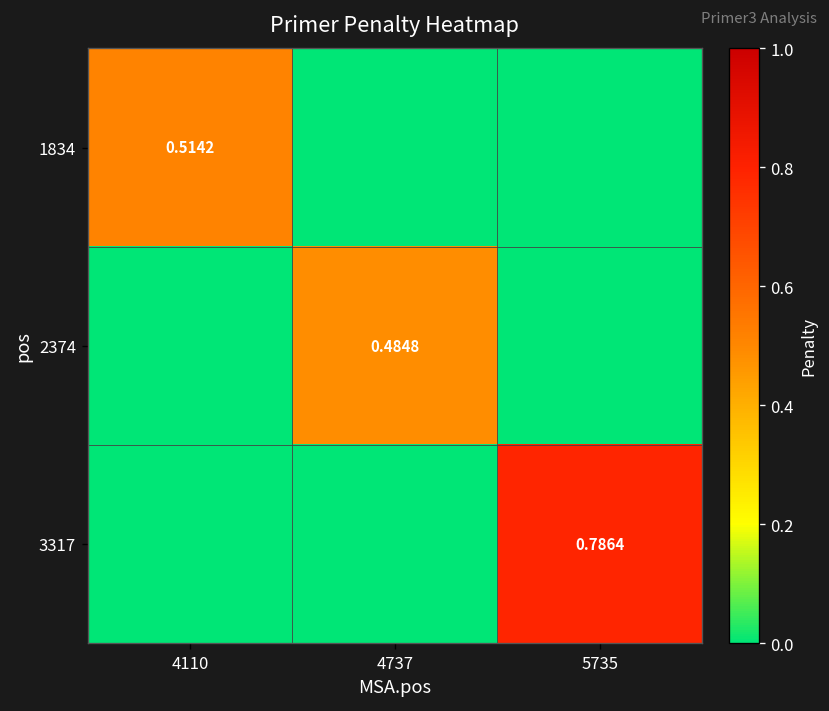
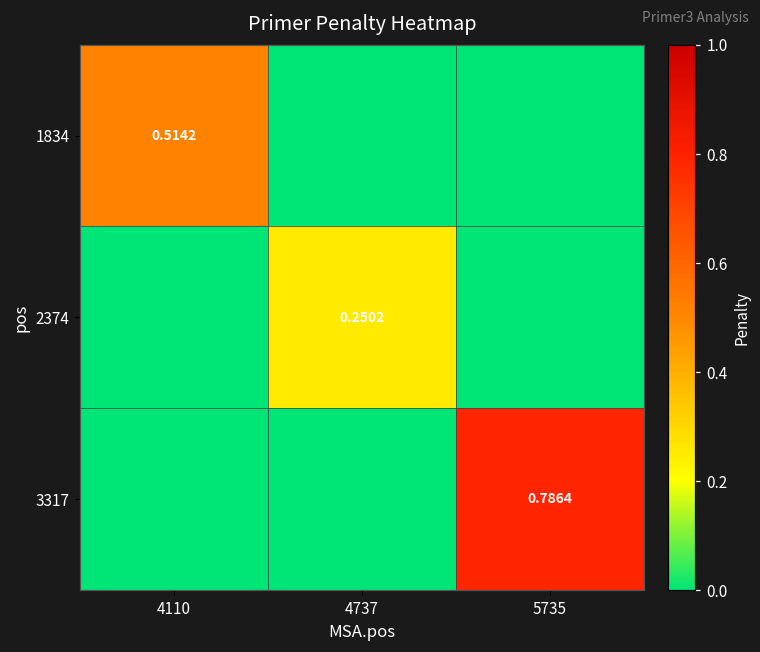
2374, 4737: 0.4848 -> 0.2502
